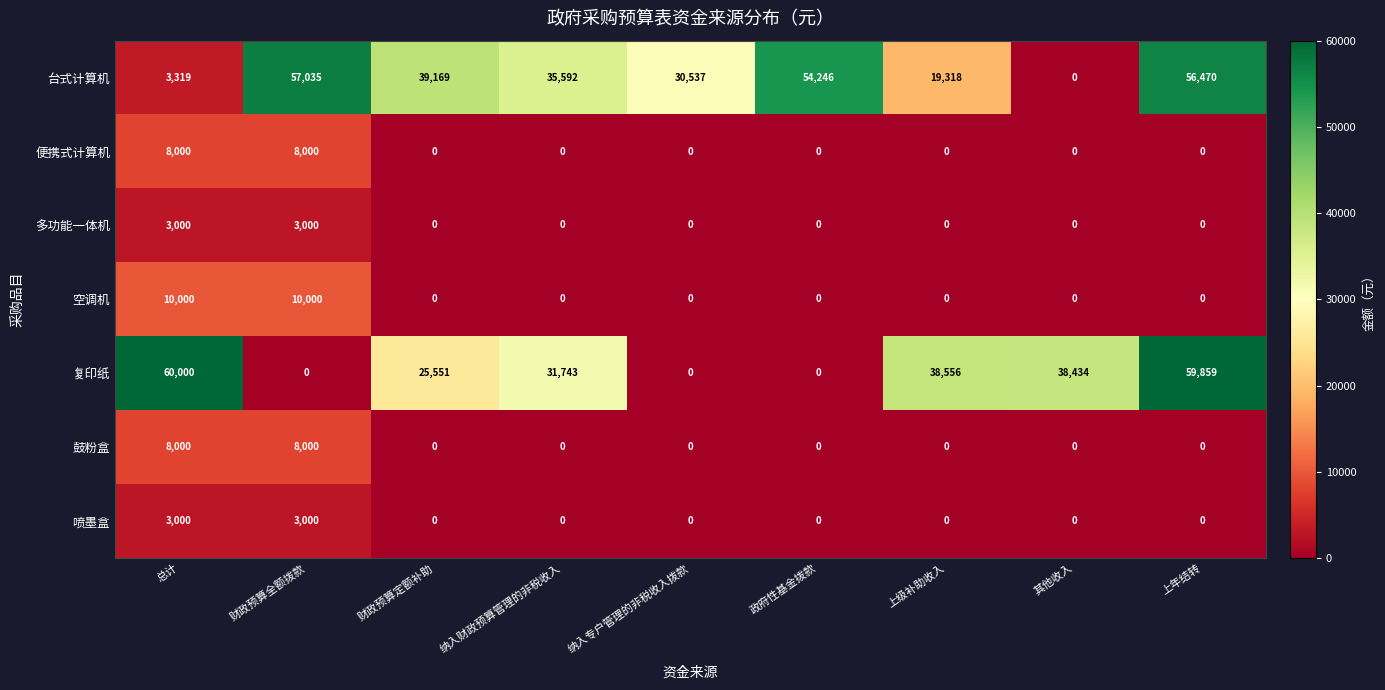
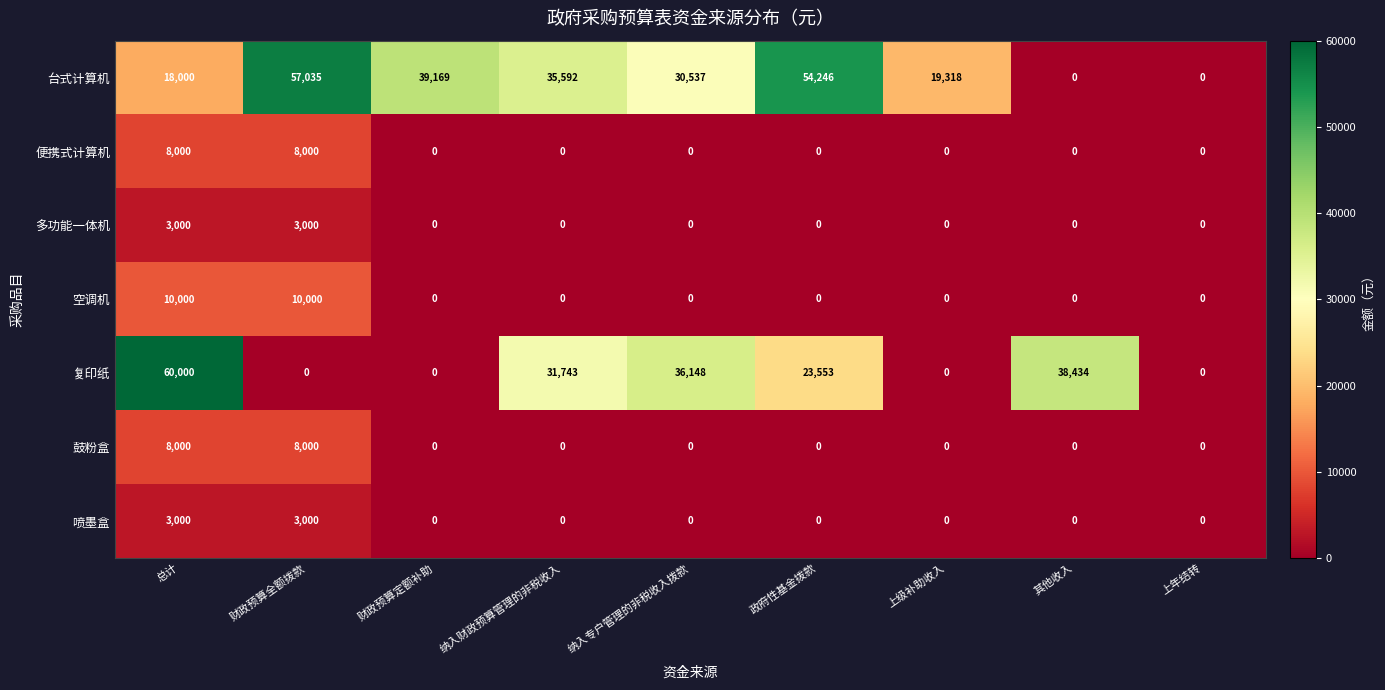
台式计算机, 总计: 3,319 -> 18,000
台式计算机, 上年结转: 56,470 -> 0
复印纸, 财政预算定额补助: 25,551 -> 0
复印纸, 纳入专户管理的非税收入拨款: 0 -> 36,148
复印纸, 政府性基金拨款: 0 -> 23,553
复印纸, 上级补助收入: 38,556 -> 0
复印纸, 上年结转: 59,859 -> 0
